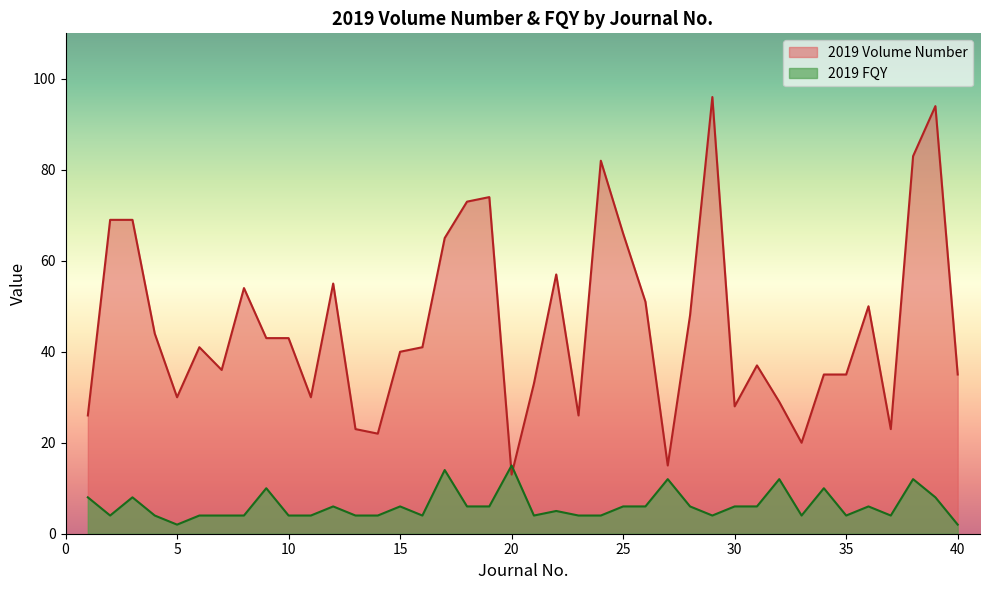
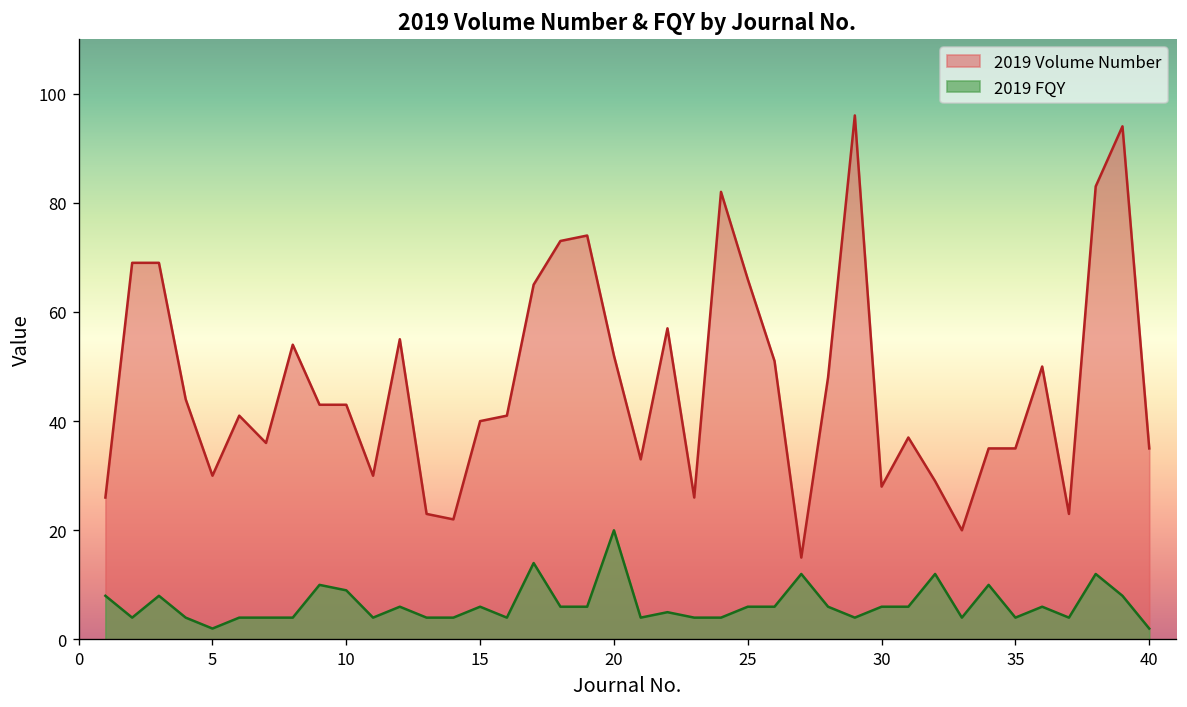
2019 FQY, 10: 4 -> 9
2019 Volume Number, 20: 13 -> 52
2019 FQY, 20: 15 -> 20
